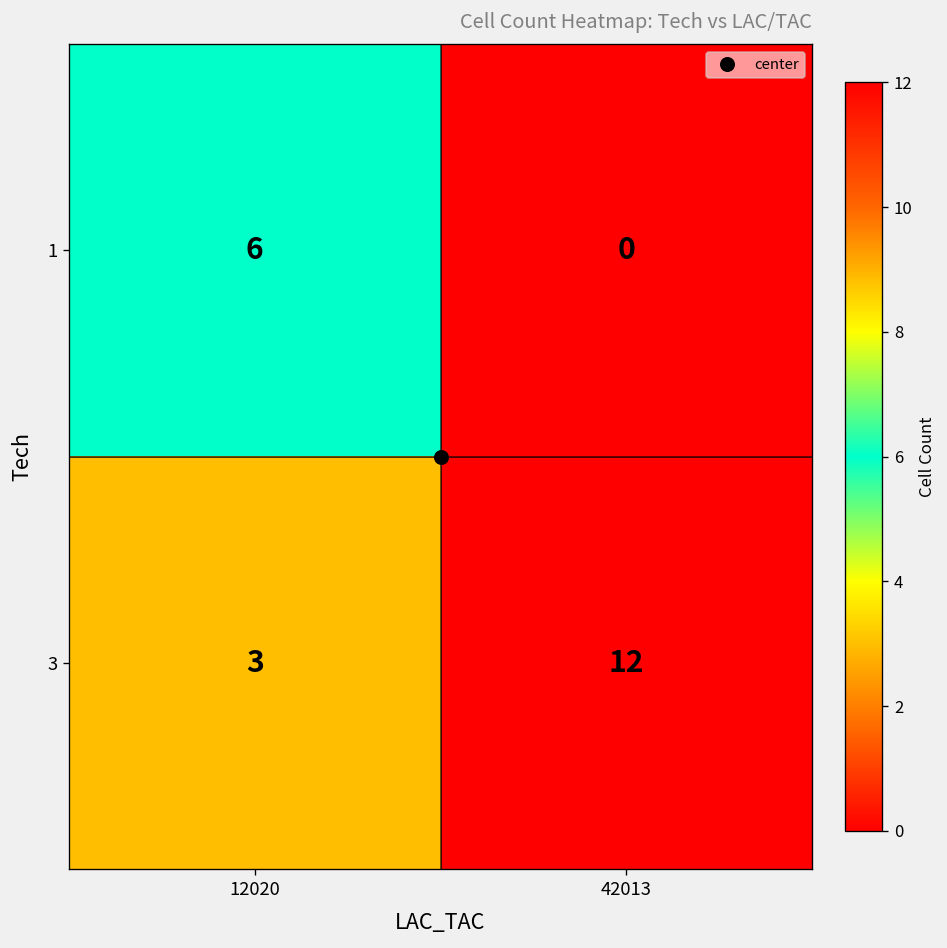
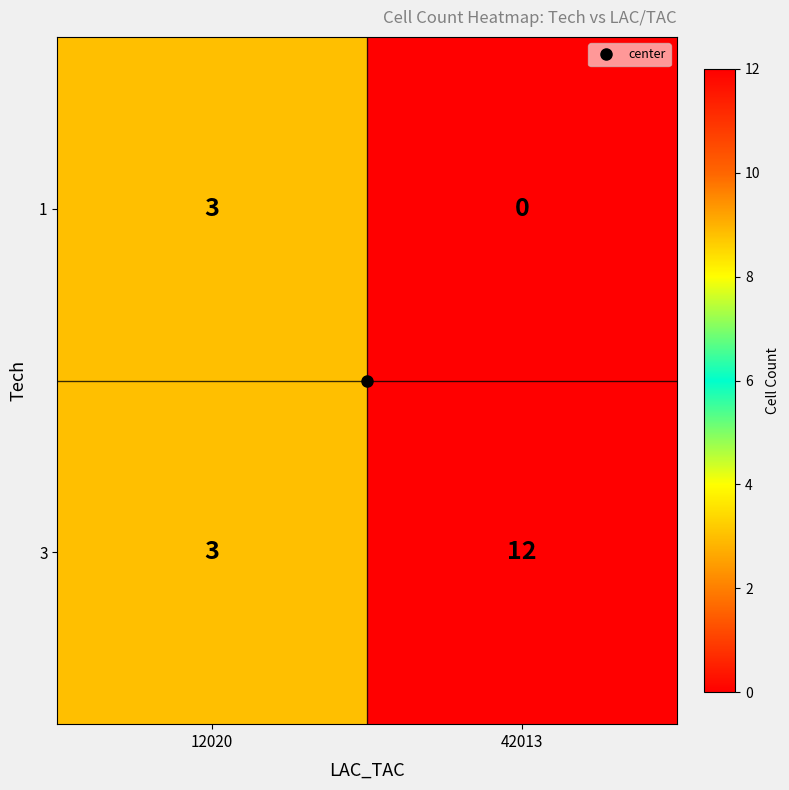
1, 12020: 6 -> 3
